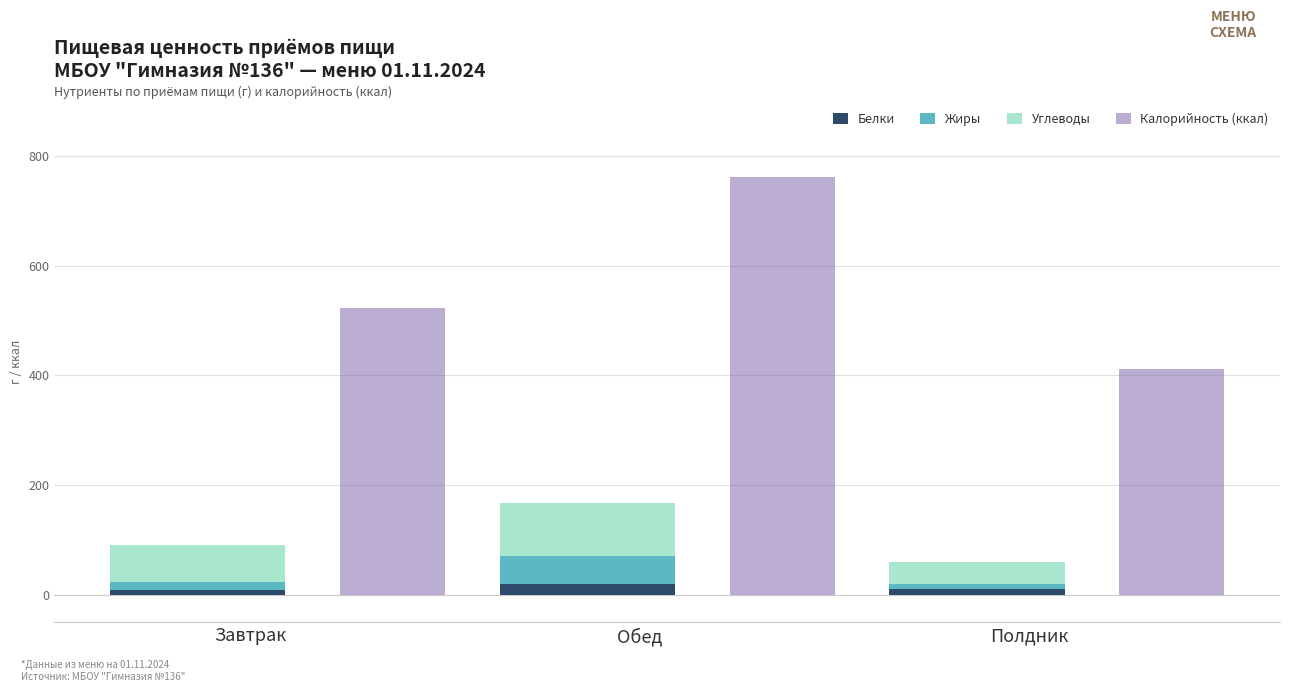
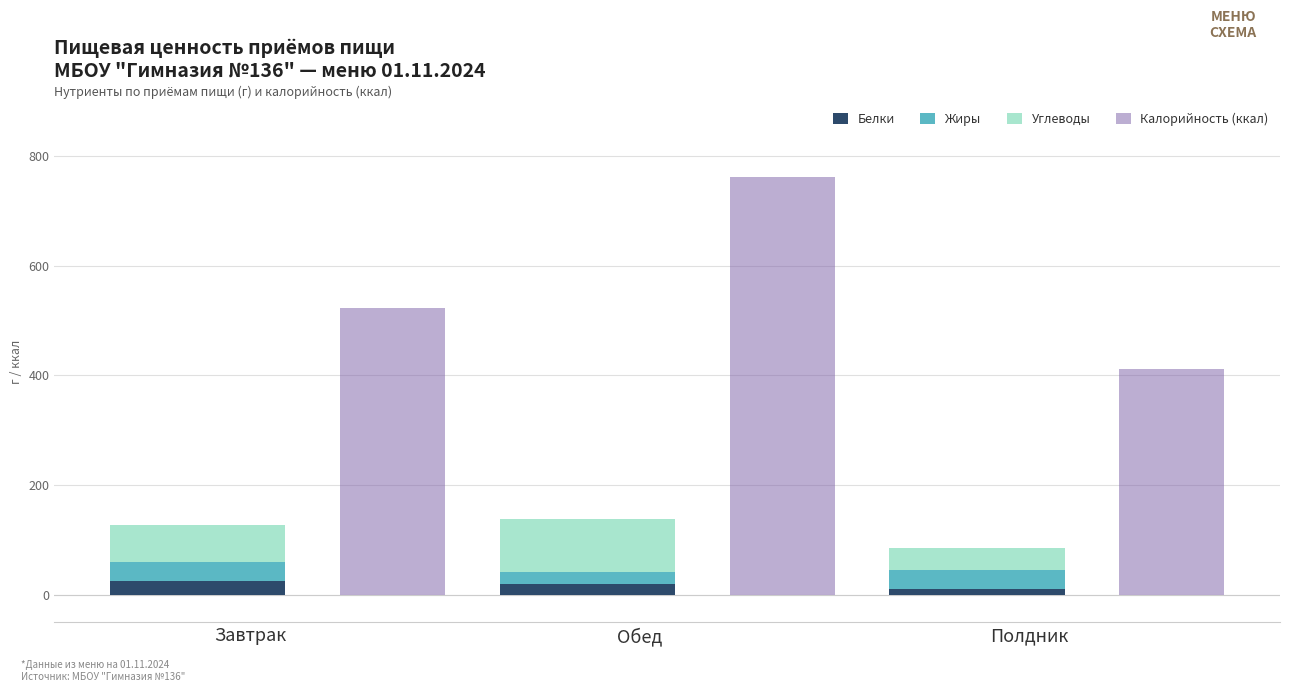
Белки, Завтрак: 10 -> 30
Жиры, Завтрак: 20 -> 40
Жиры, Обед: 50 -> 20
Жиры, Полдник: 10 -> 40
